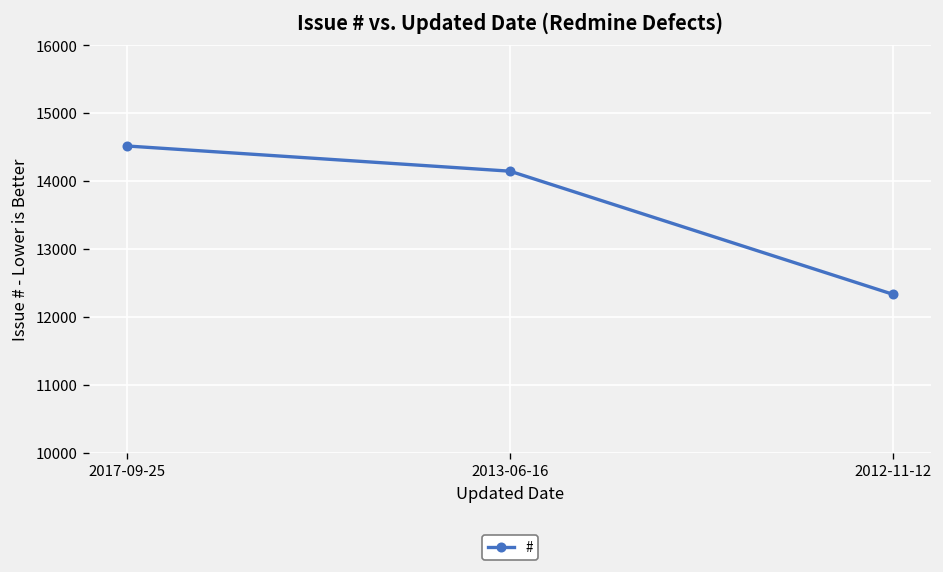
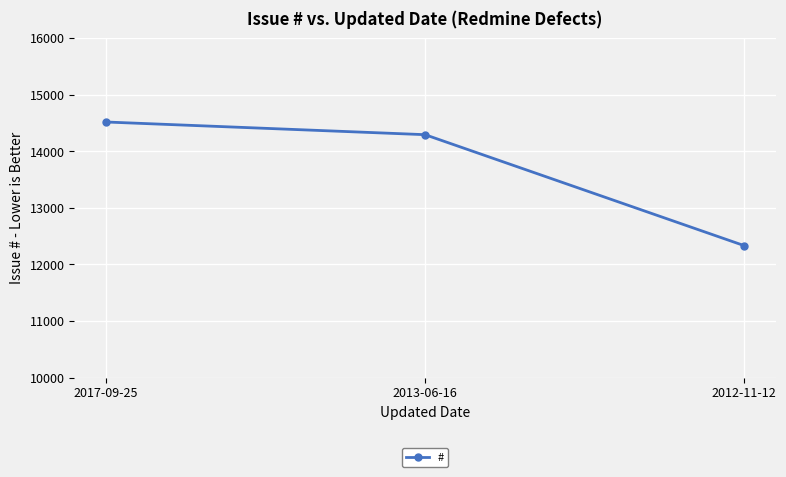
2013-06-16: 14100 -> 14300
